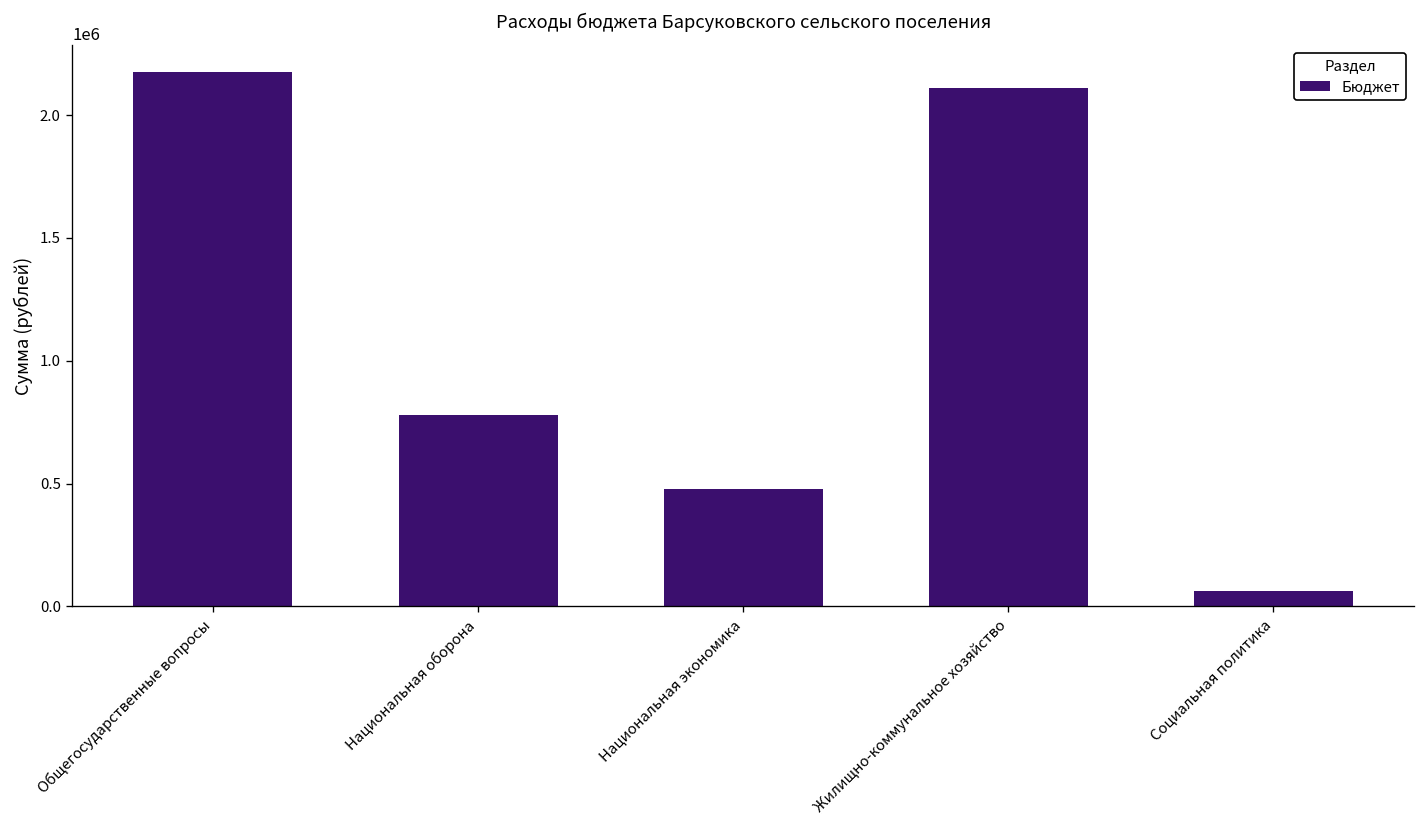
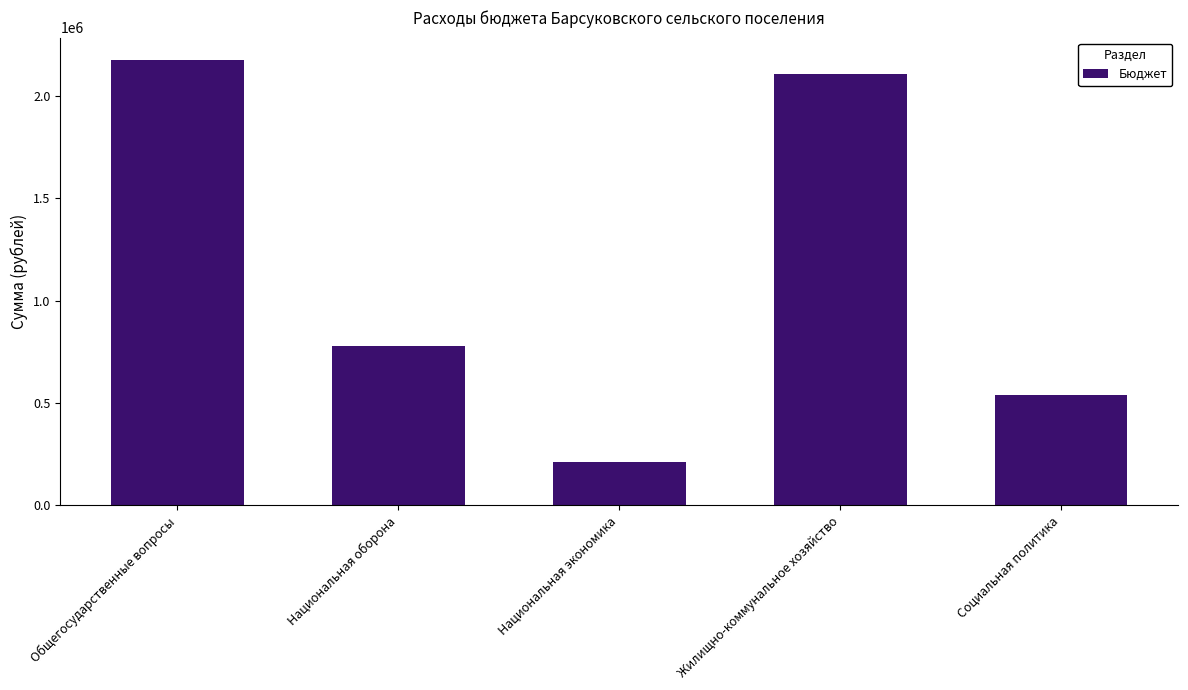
Национальная экономика: 480000 -> 210000
Социальная политика: 60000 -> 540000
